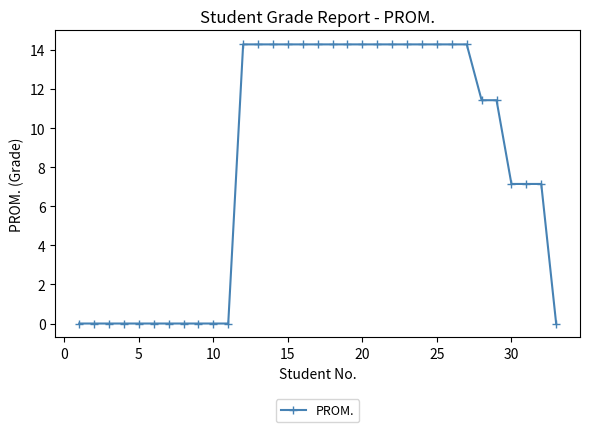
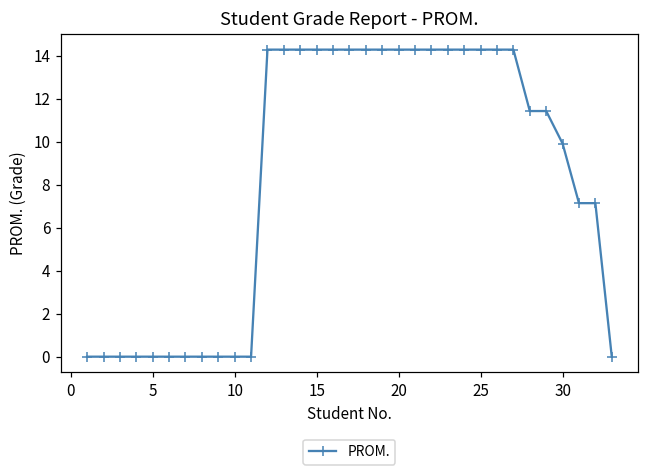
30: 7.1 -> 9.9
